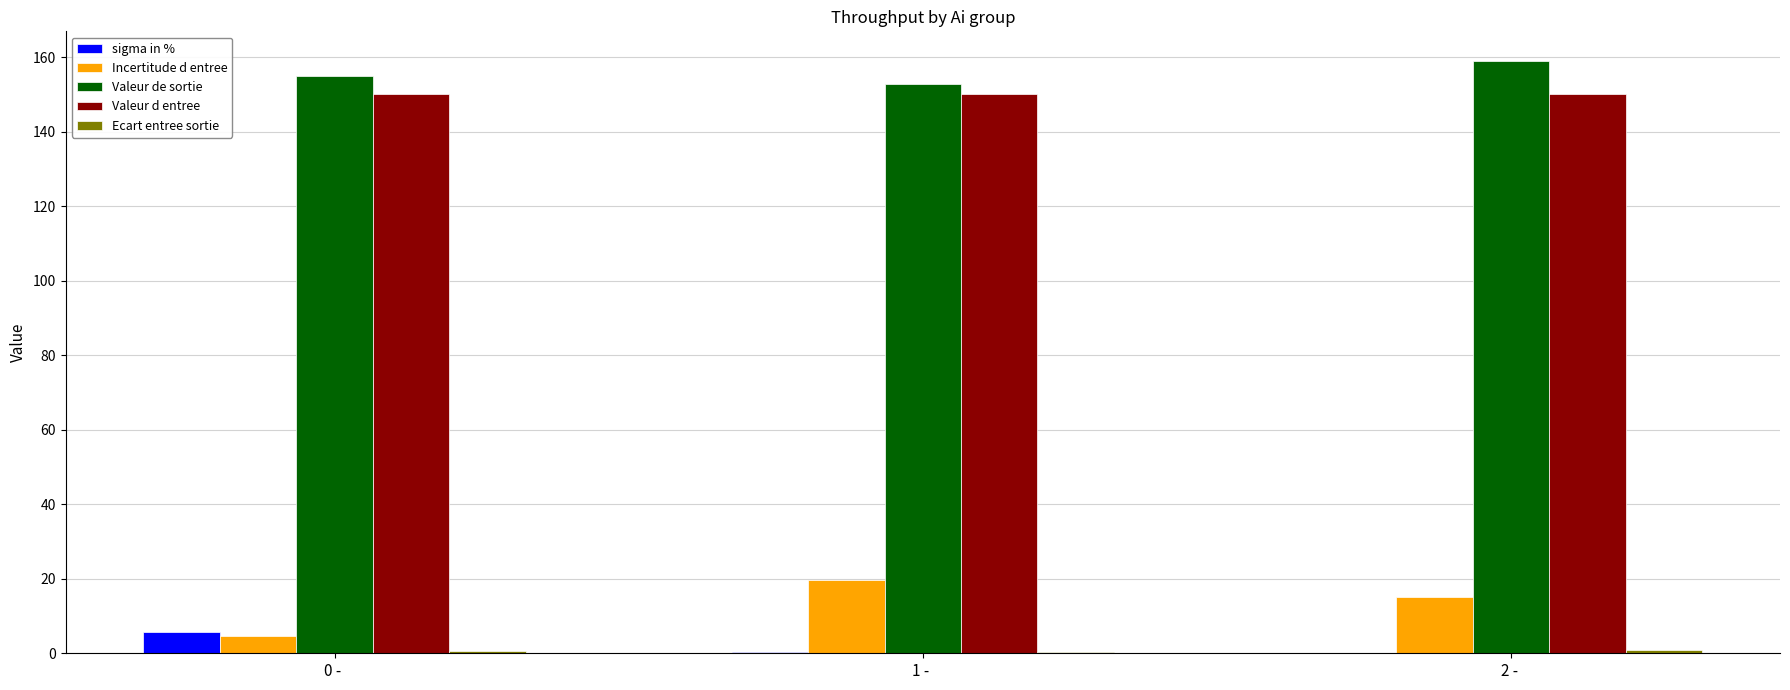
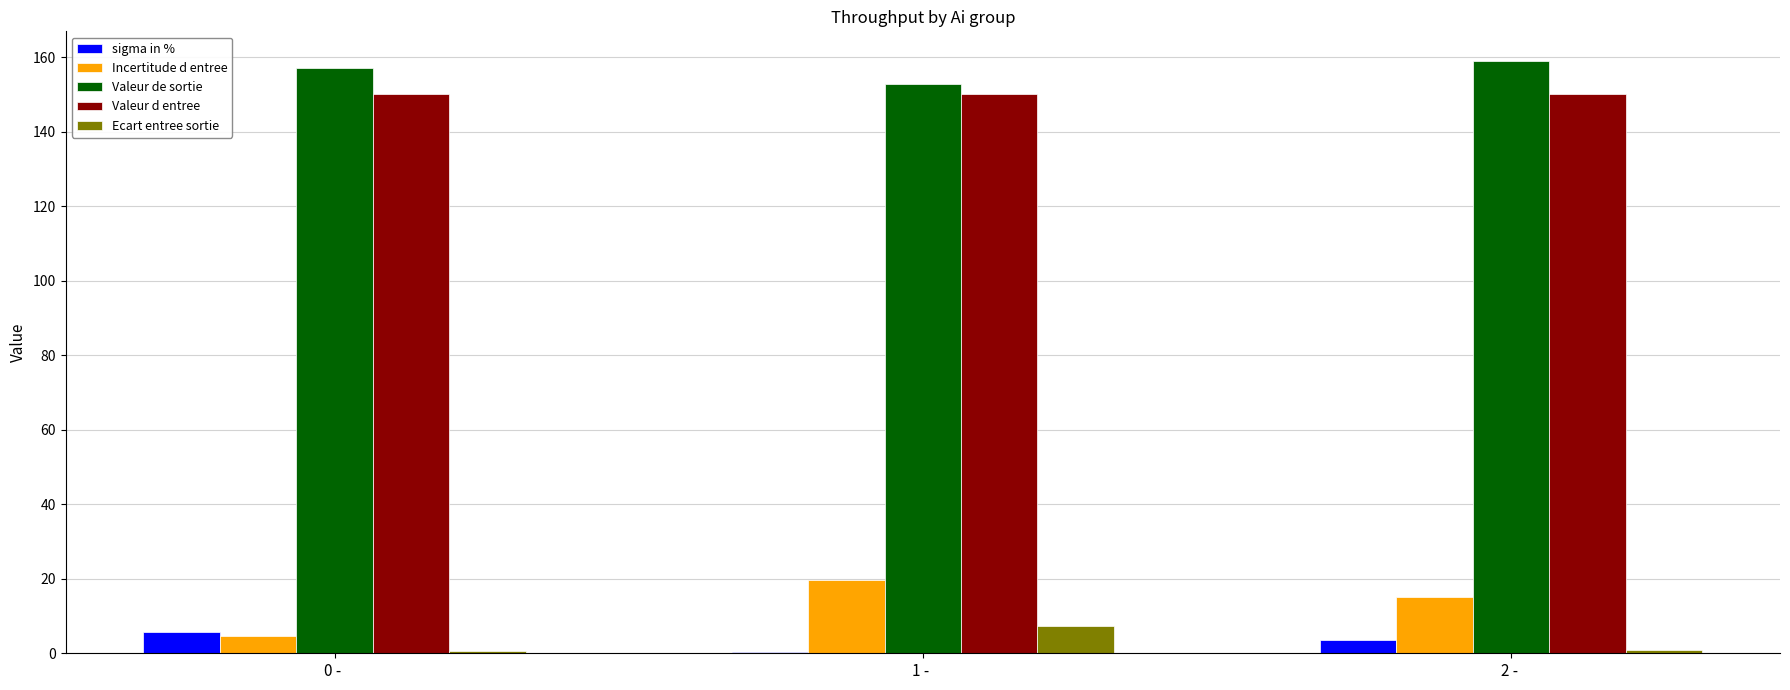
Valeur de sortie, 0 -: 155 -> 157
Ecart entree sortie, 1 -: 0 -> 7
sigma in %, 2 -: 0 -> 3
